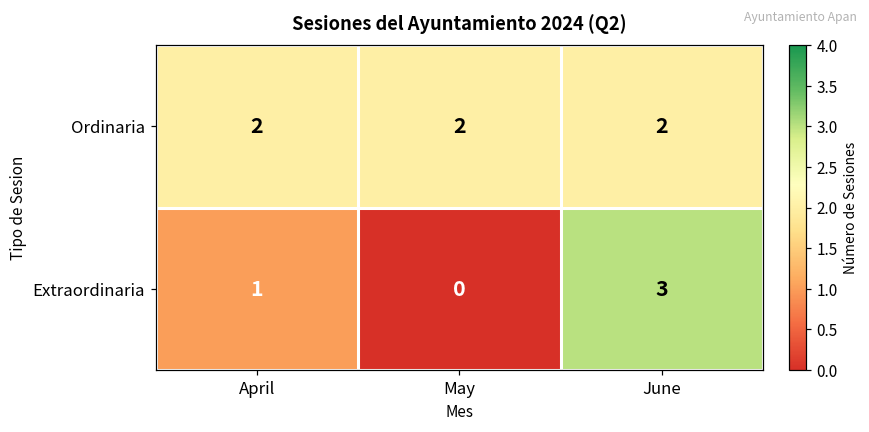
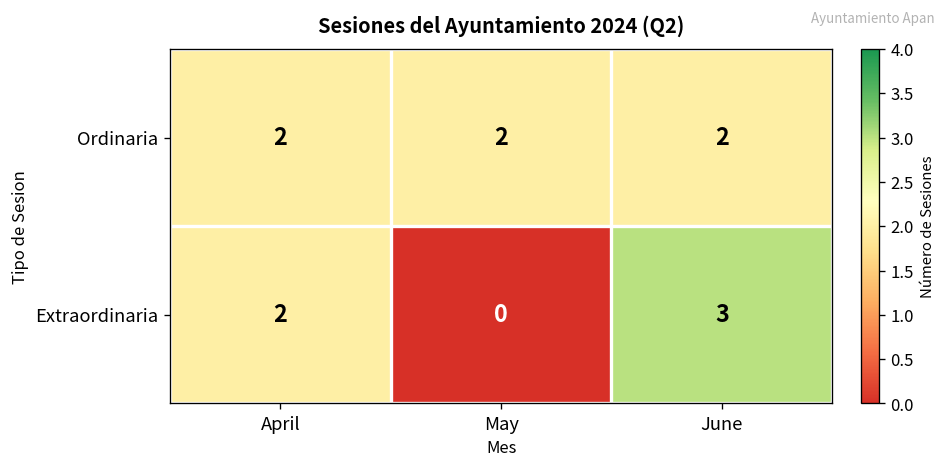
Extraordinaria, April: 1 -> 2
